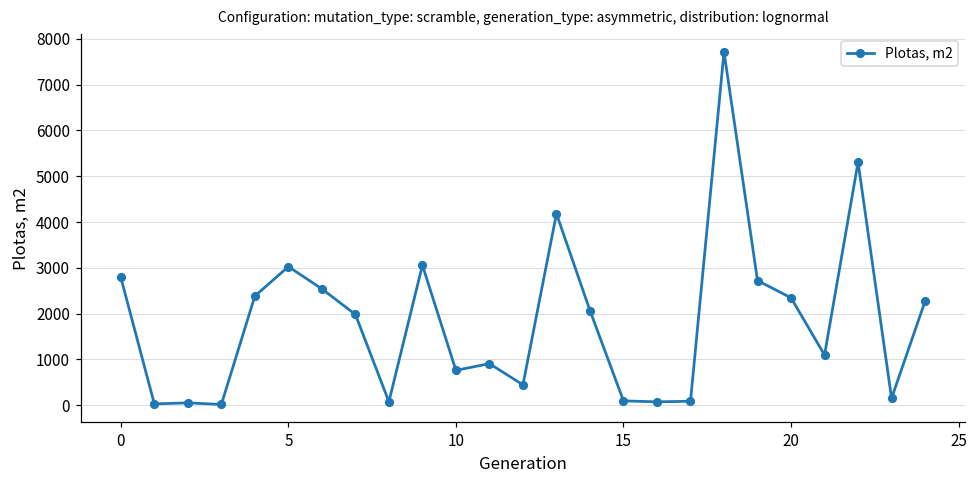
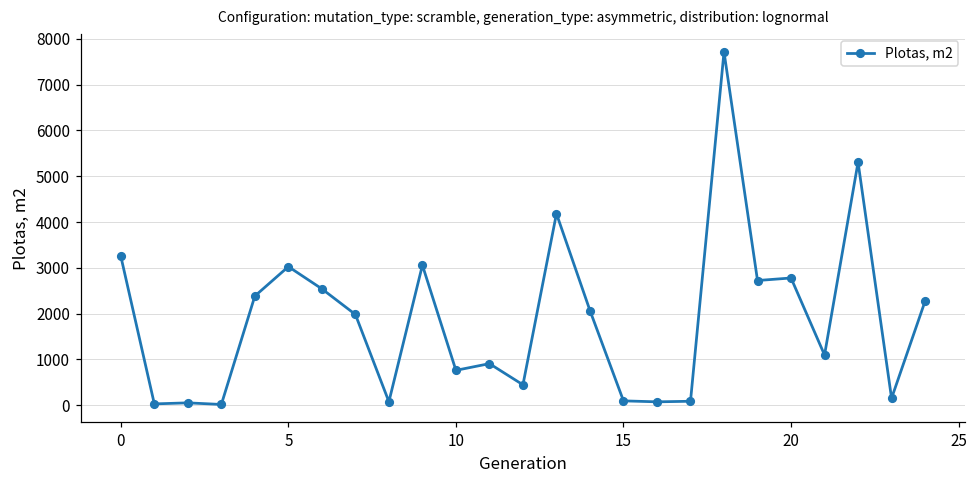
0: 2800 -> 3300
20: 2300 -> 2800
